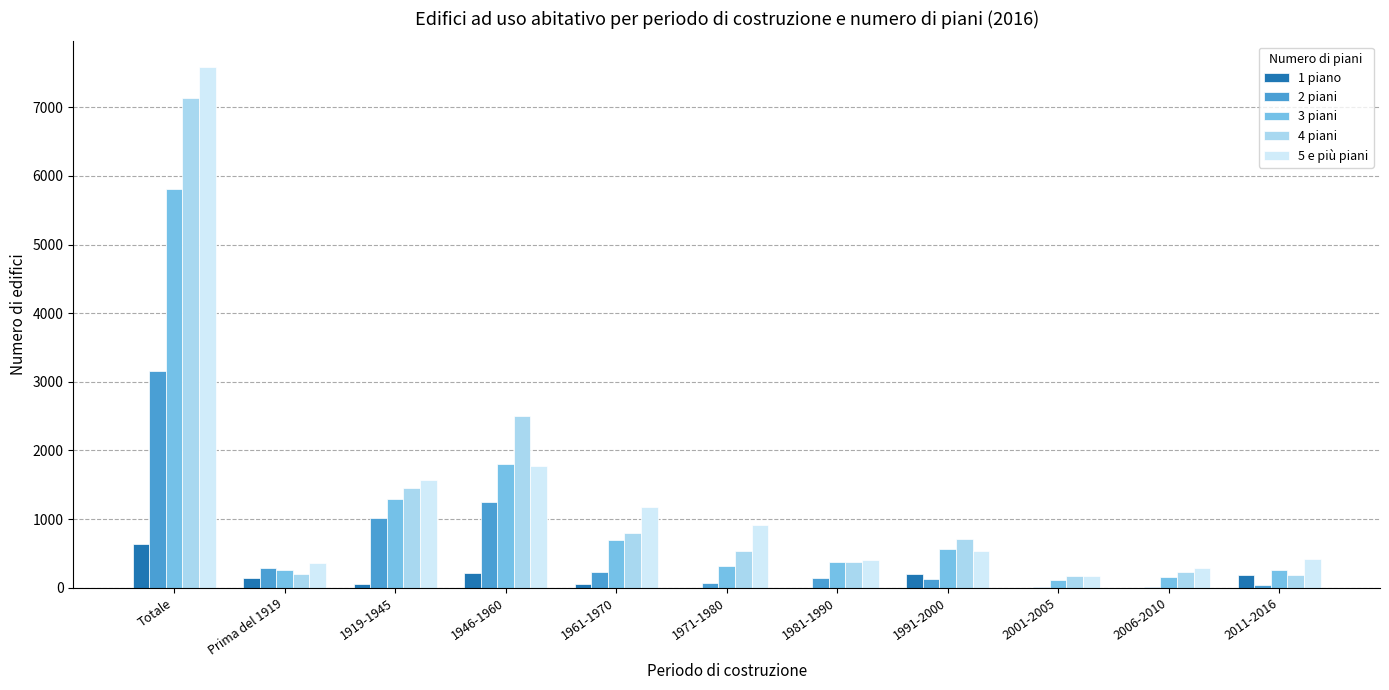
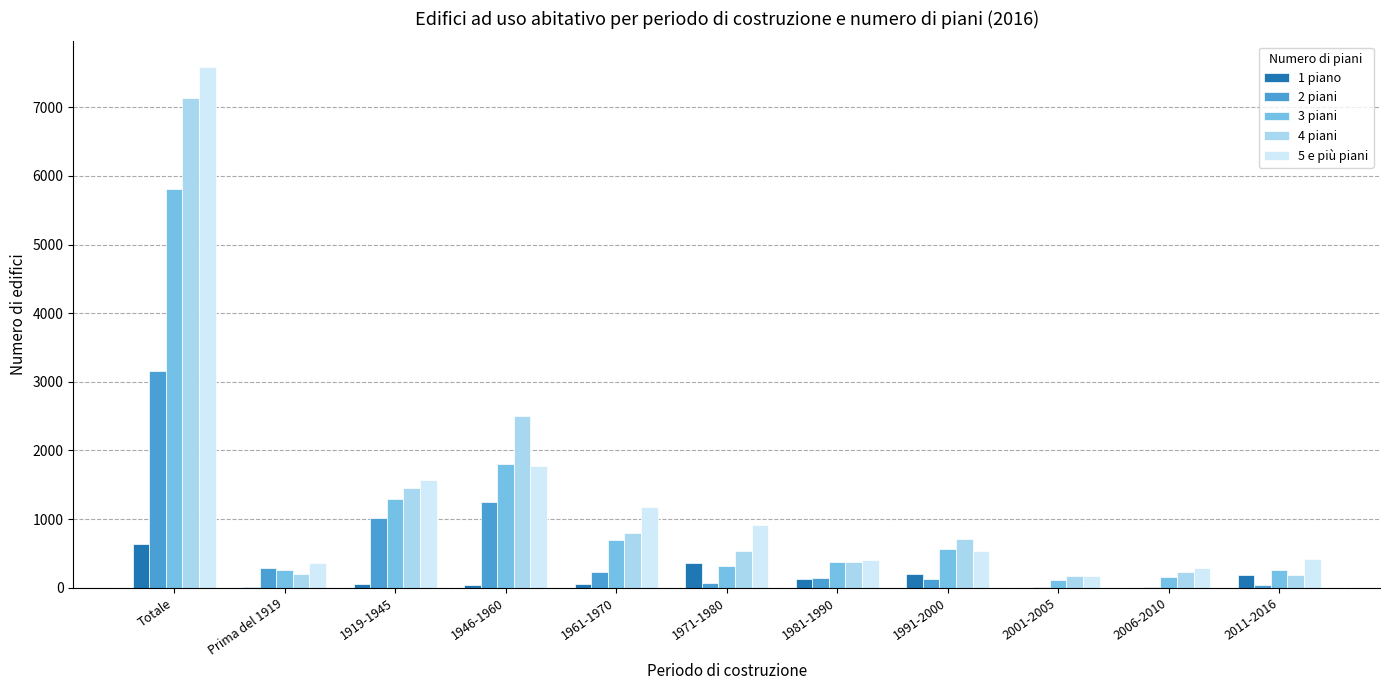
1 piano, Prima del 1919: 100 -> 0
1 piano, 1946-1960: 200 -> 0
1 piano, 1971-1980: 0 -> 400
1 piano, 1981-1990: 0 -> 100
